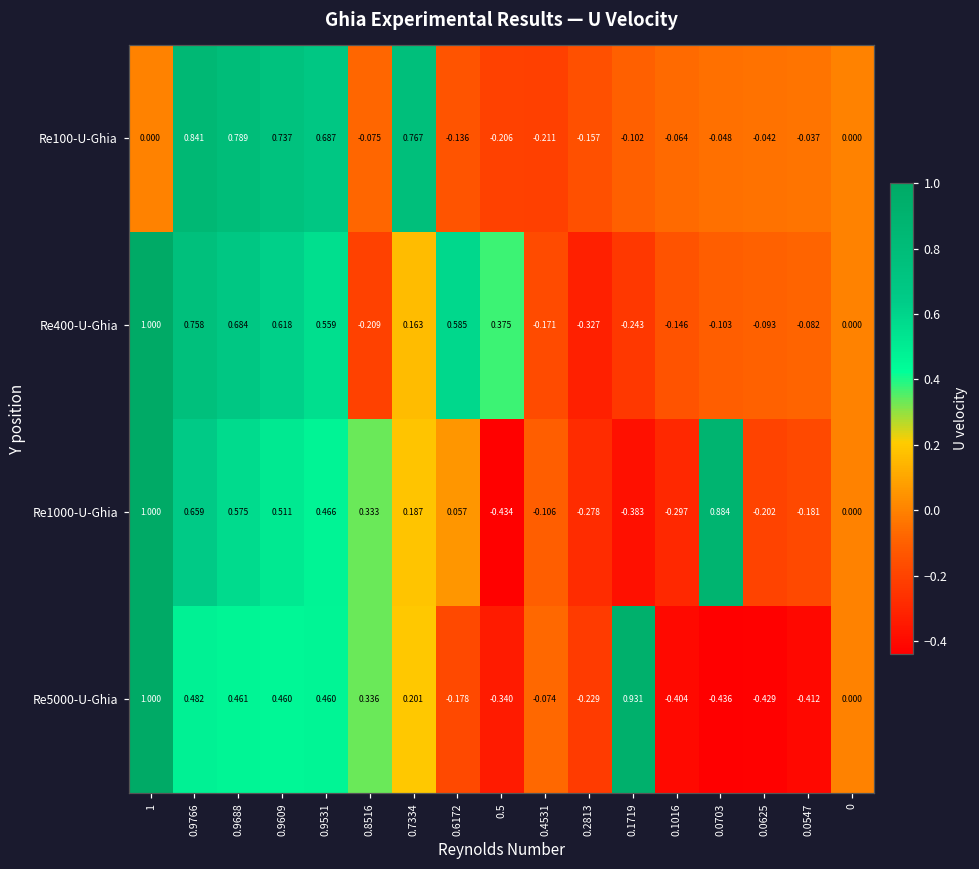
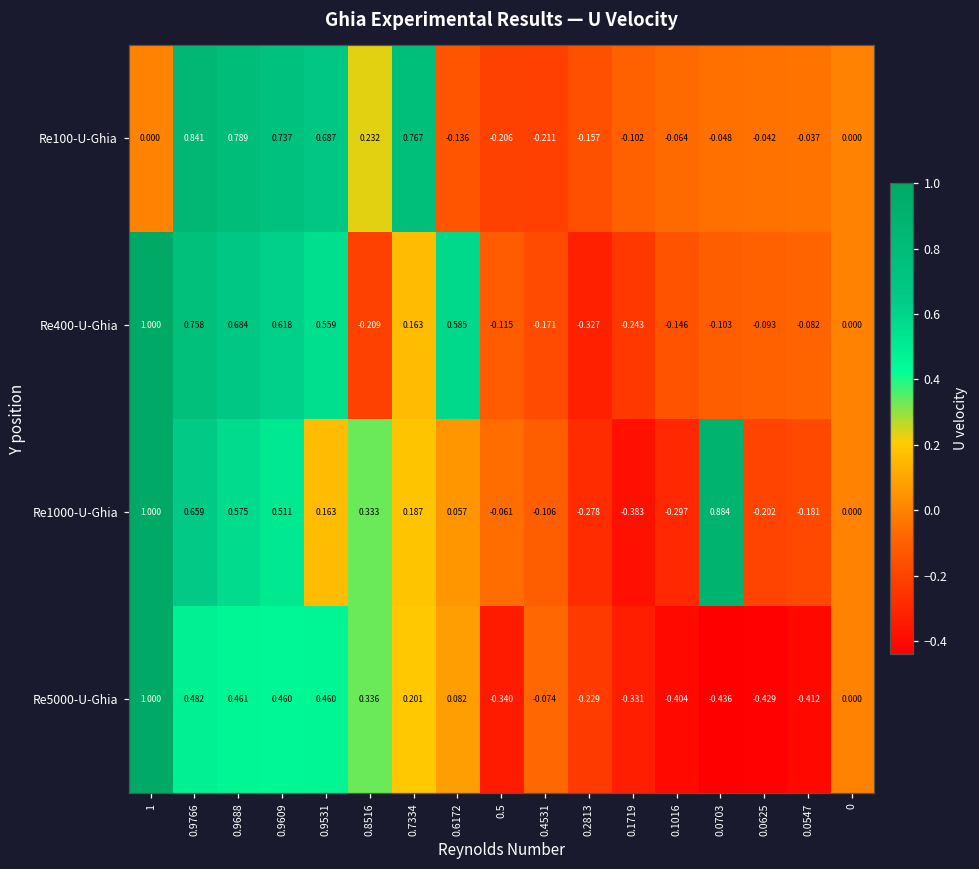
Re100-U-Ghia, 0.8516: -0.075 -> 0.232
Re400-U-Ghia, 0.5: 0.375 -> -0.115
Re1000-U-Ghia, 0.9531: 0.466 -> 0.163
Re1000-U-Ghia, 0.5: -0.434 -> -0.061
Re5000-U-Ghia, 0.6172: -0.178 -> 0.082
Re5000-U-Ghia, 0.1719: 0.931 -> -0.331
